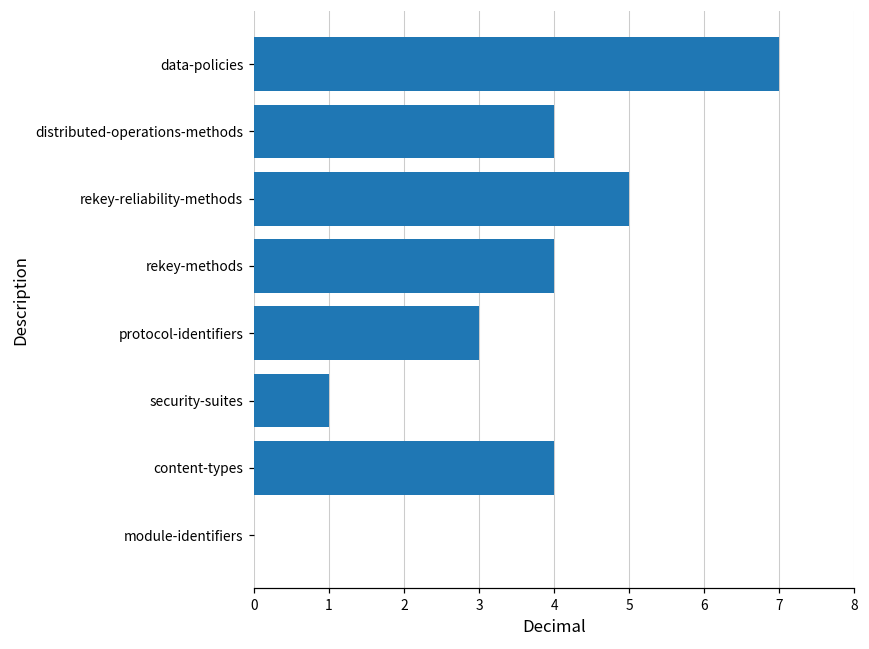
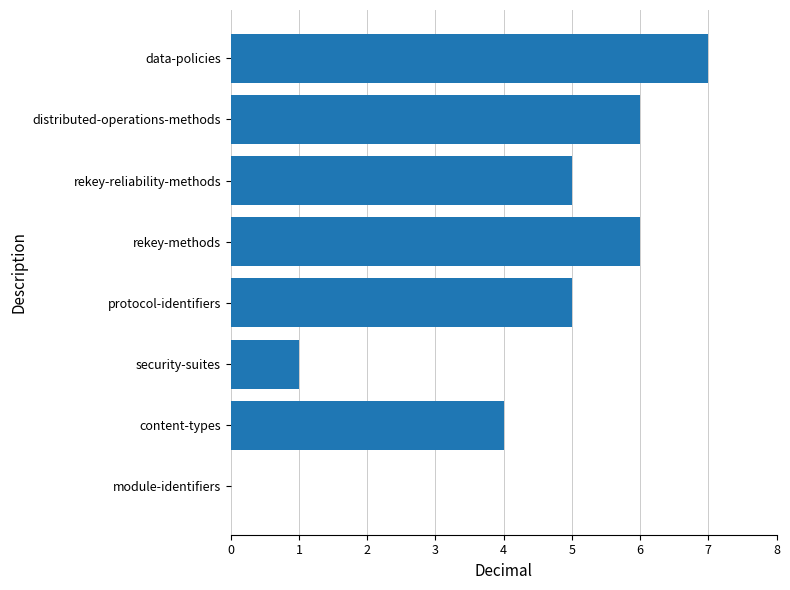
distributed-operations-methods: 4 -> 6
rekey-methods: 4 -> 6
protocol-identifiers: 3 -> 5
